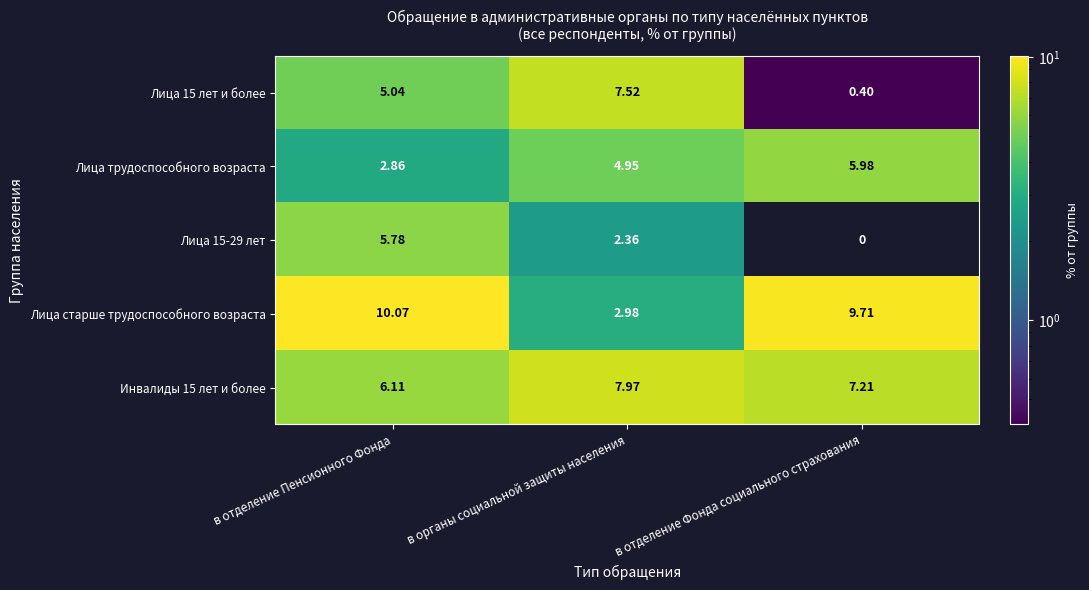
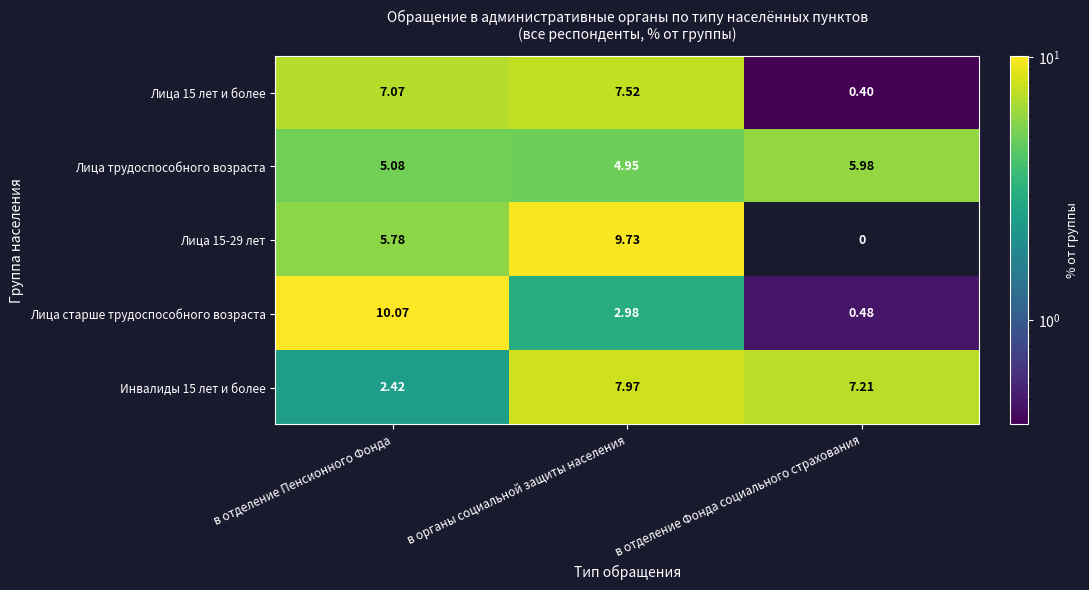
Лица 15 лет и более, в отделение Пенсионного Фонда: 5.04 -> 7.07
Лица трудоспособного возраста, в отделение Пенсионного Фонда: 2.86 -> 5.08
Лица 15-29 лет, в органы социальной защиты населения: 2.36 -> 9.73
Лица старше трудоспособного возраста, в отделение Фонда социального страхования: 9.71 -> 0.48
Инвалиды 15 лет и более, в отделение Пенсионного Фонда: 6.11 -> 2.42
